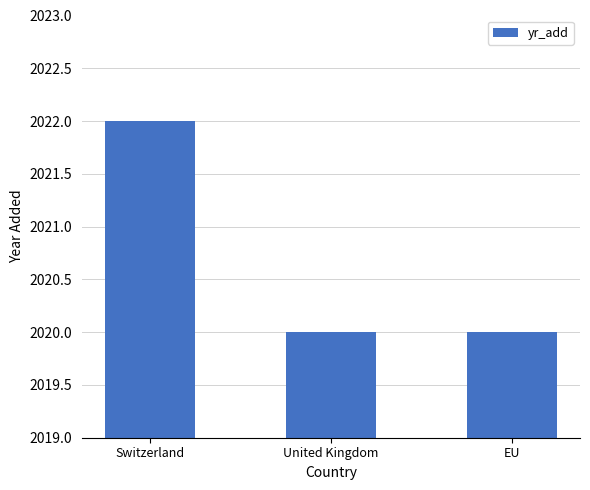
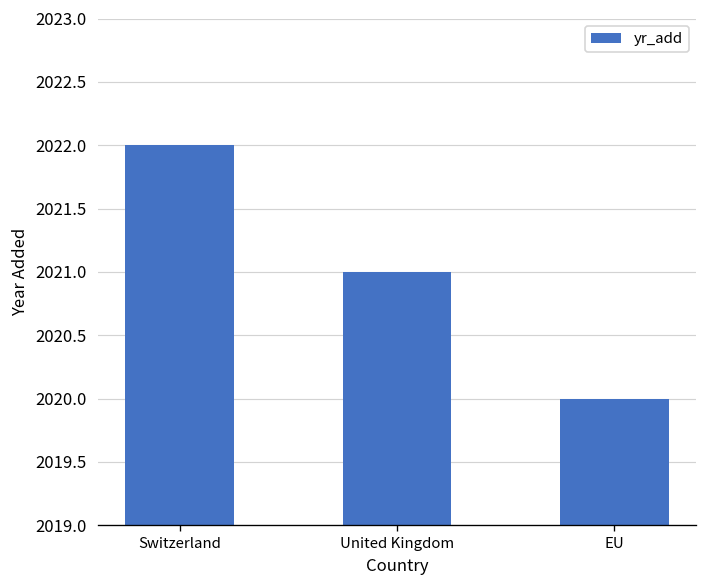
United Kingdom: 2020 -> 2021
